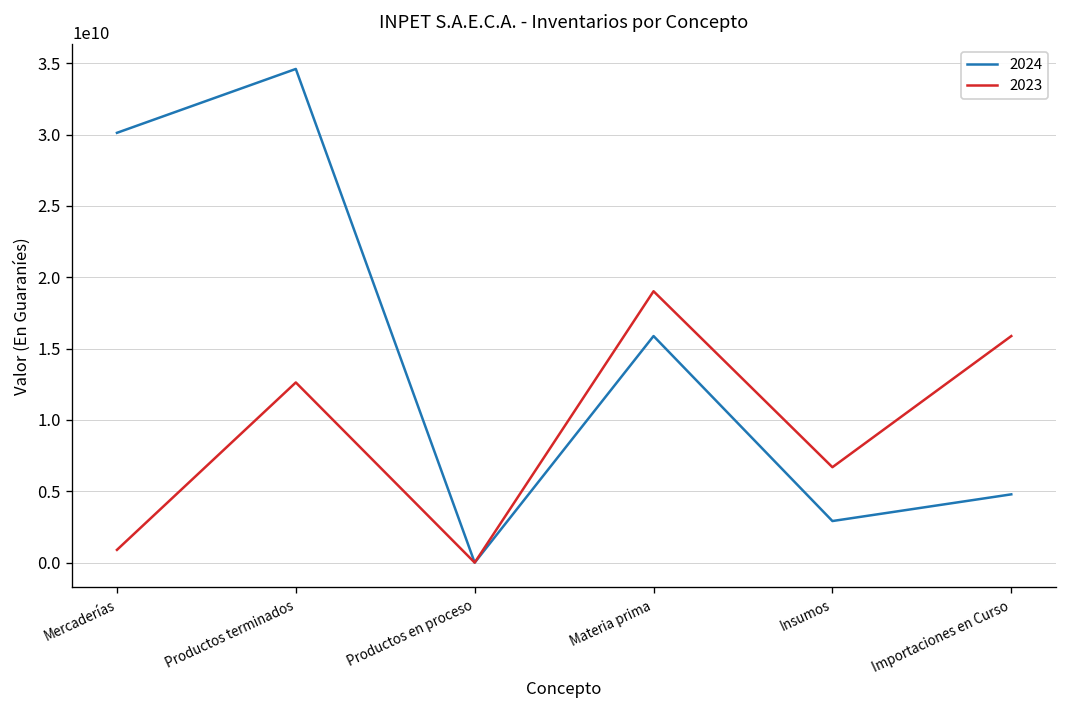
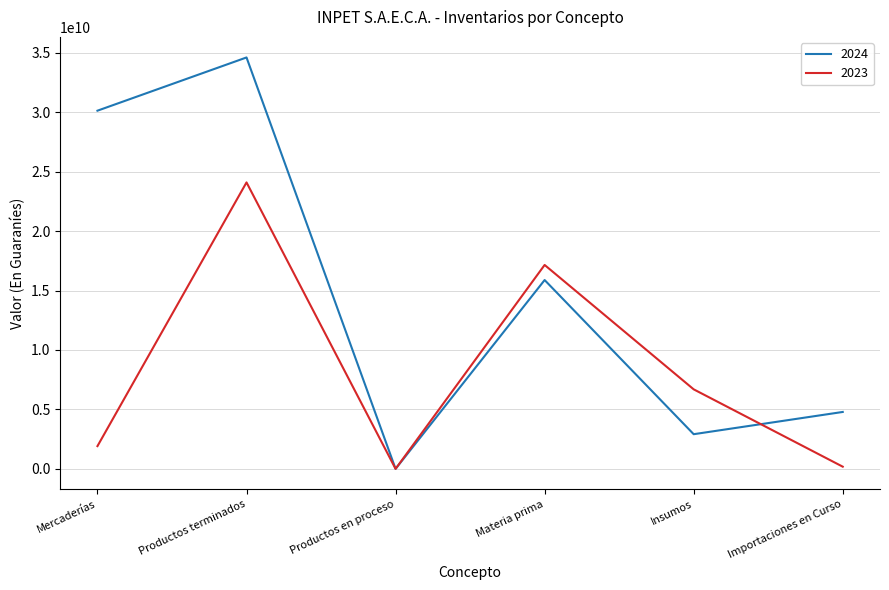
2023, Mercaderías: 900000000 -> 1900000000
2023, Productos terminados: 12600000000 -> 24100000000
2023, Materia prima: 19000000000 -> 17200000000
2023, Importaciones en Curso: 15900000000 -> 200000000
